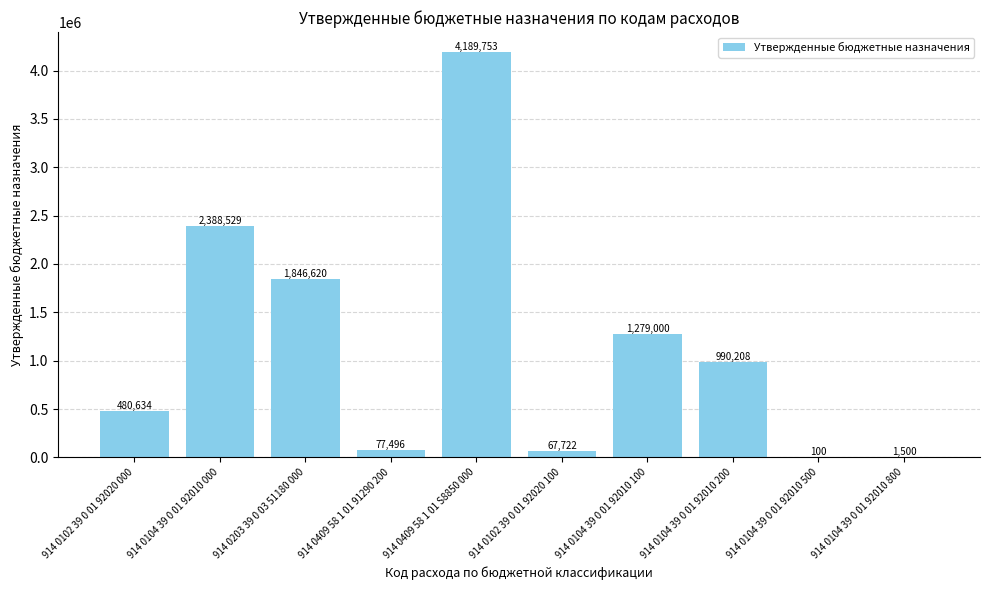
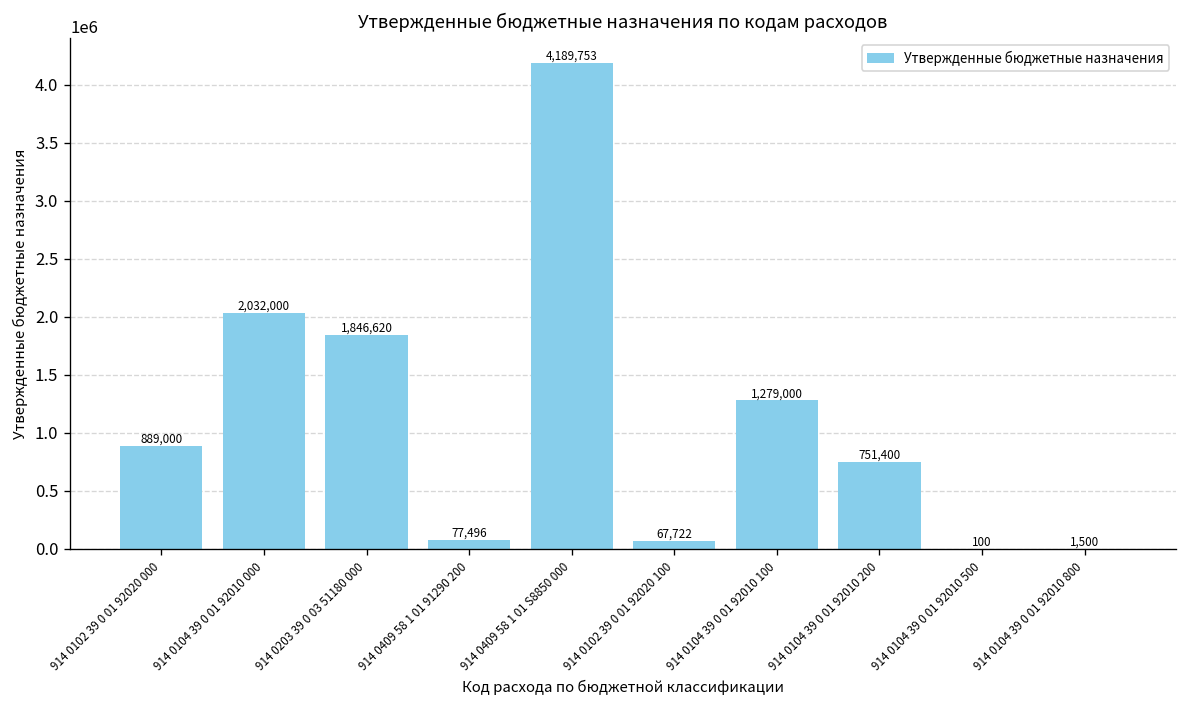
914 0102 39 0 01 92020 000: 480,634 -> 889,000
914 0104 39 0 01 92010 000: 2,388,529 -> 2,032,000
914 0104 39 0 01 92010 200: 990,208 -> 751,400
